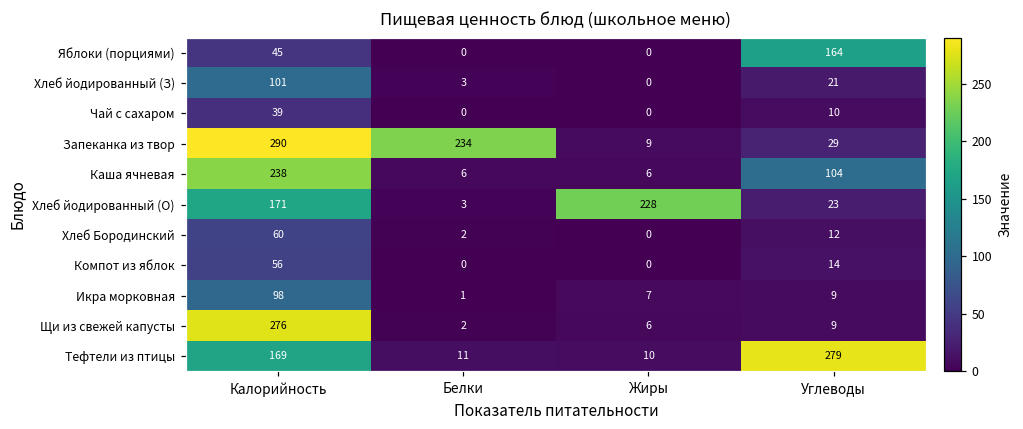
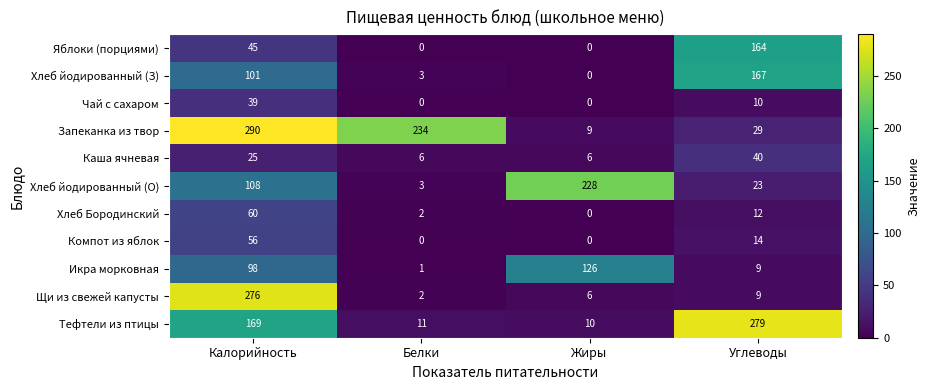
Хлеб йодированный (З), Углеводы: 21 -> 167
Каша ячневая, Калорийность: 238 -> 25
Каша ячневая, Углеводы: 104 -> 40
Хлеб йодированный (О), Калорийность: 171 -> 108
Икра морковная, Жиры: 7 -> 126
